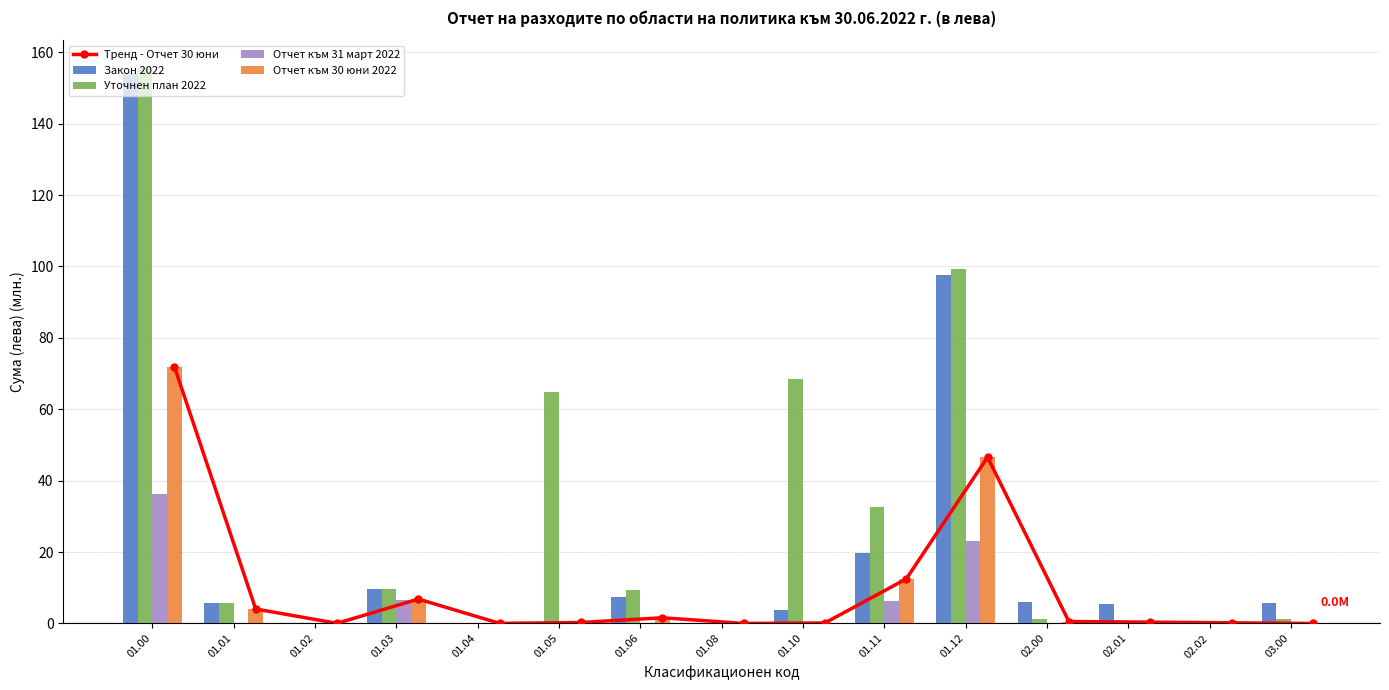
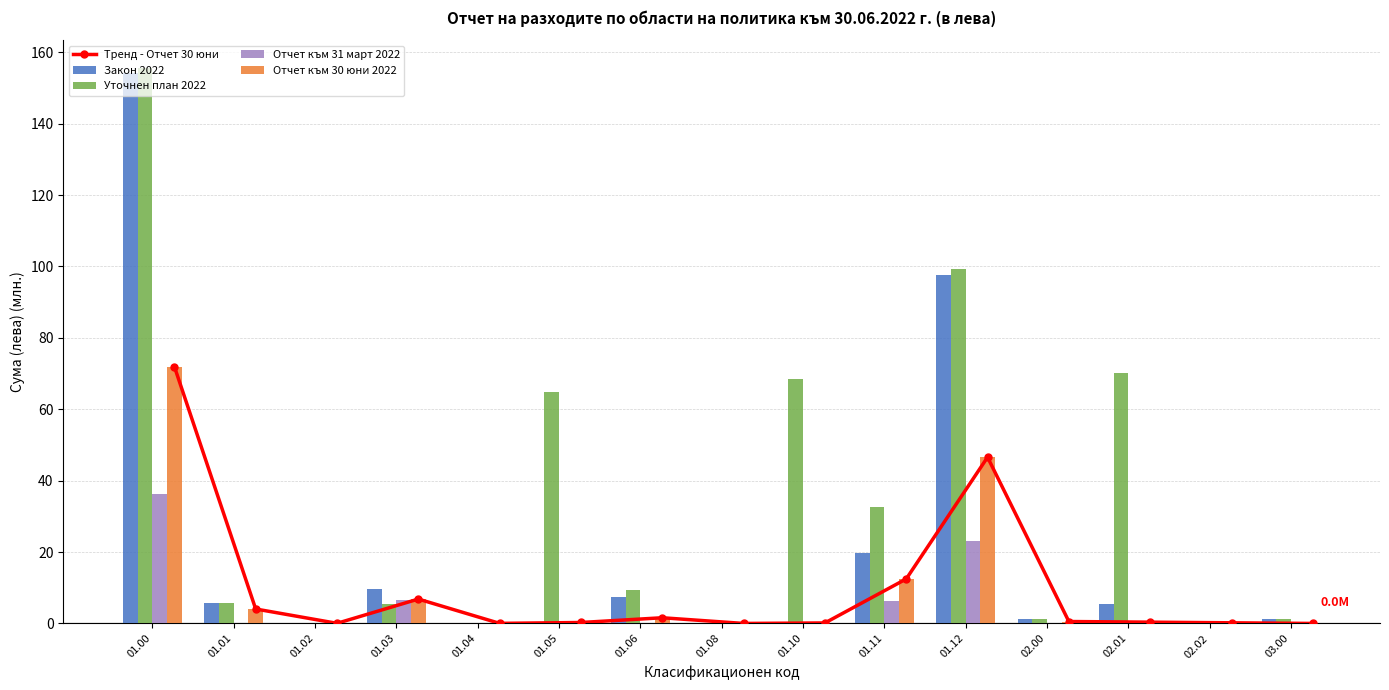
Уточнен план 2022, 01.03: 10 -> 5
Закон 2022, 01.10: 4 -> 0
Закон 2022, 02.00: 6 -> 1
Уточнен план 2022, 02.01: 1 -> 70
Закон 2022, 03.00: 6 -> 1
